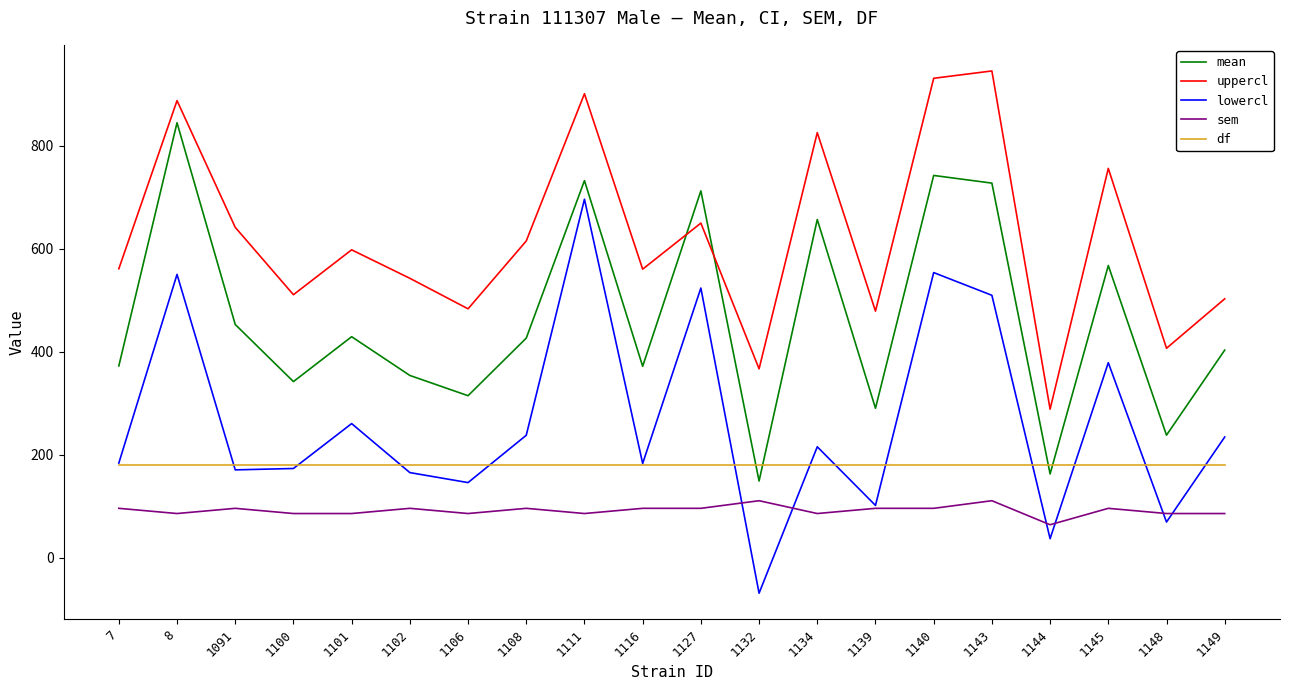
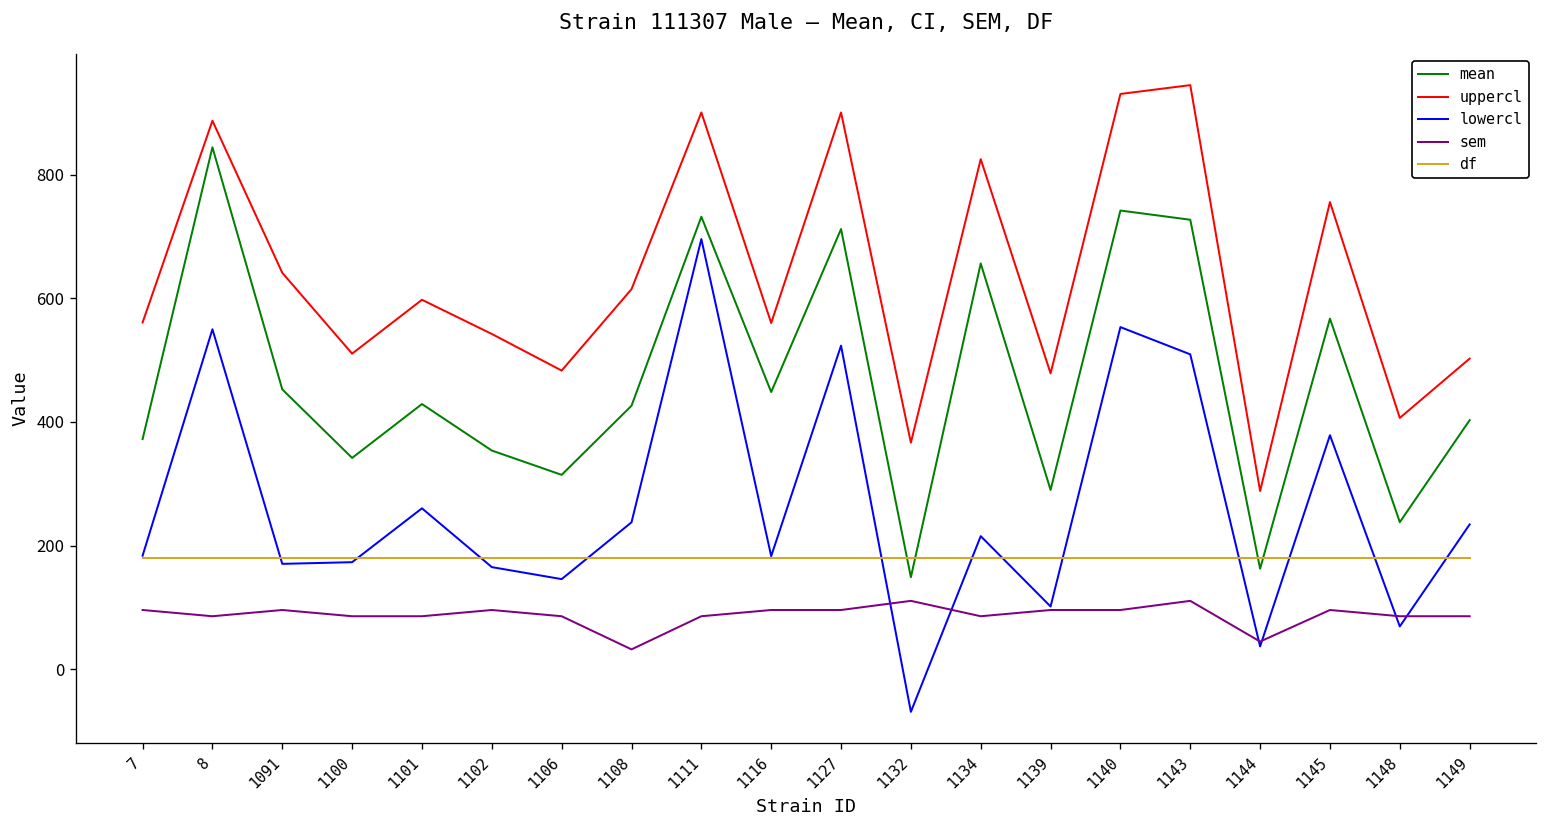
sem, 1108: 100 -> 30
mean, 1116: 370 -> 450
uppercl, 1127: 650 -> 900
sem, 1144: 60 -> 40
